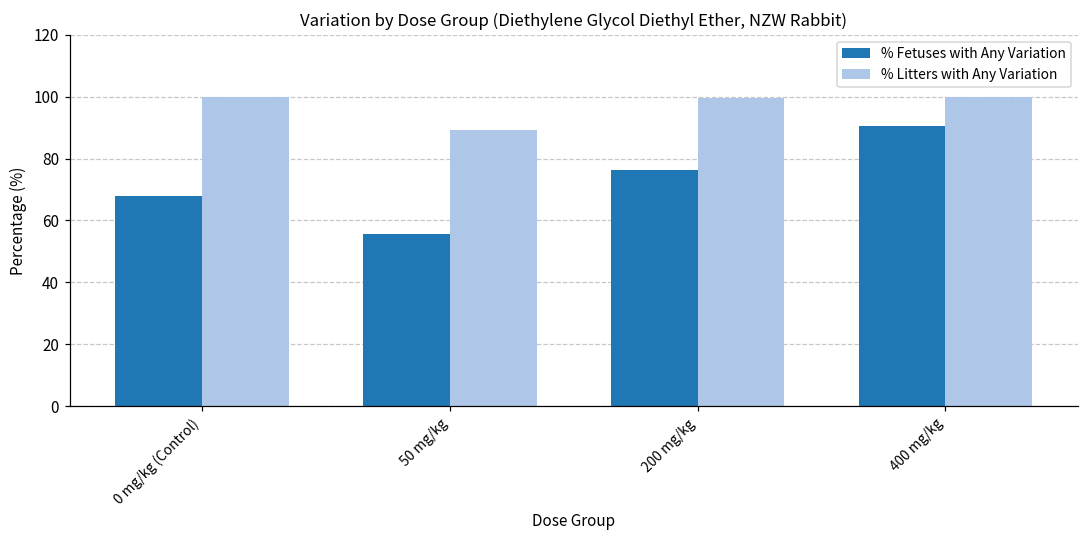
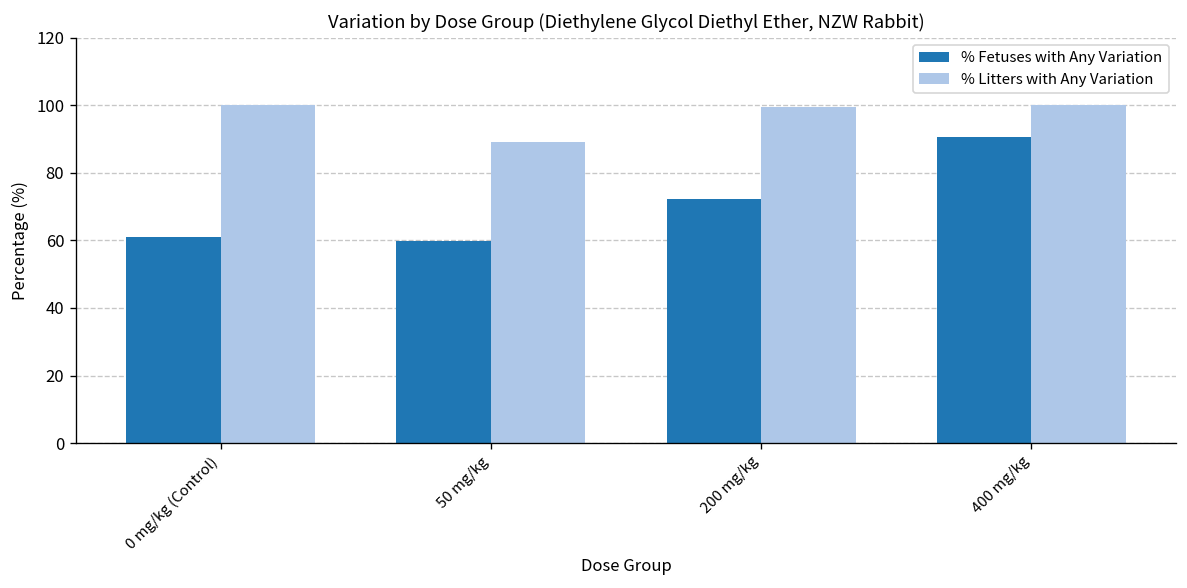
% Fetuses with Any Variation, 0 mg/kg (Control): 68 -> 61
% Fetuses with Any Variation, 50 mg/kg: 56 -> 60
% Fetuses with Any Variation, 200 mg/kg: 76 -> 72
